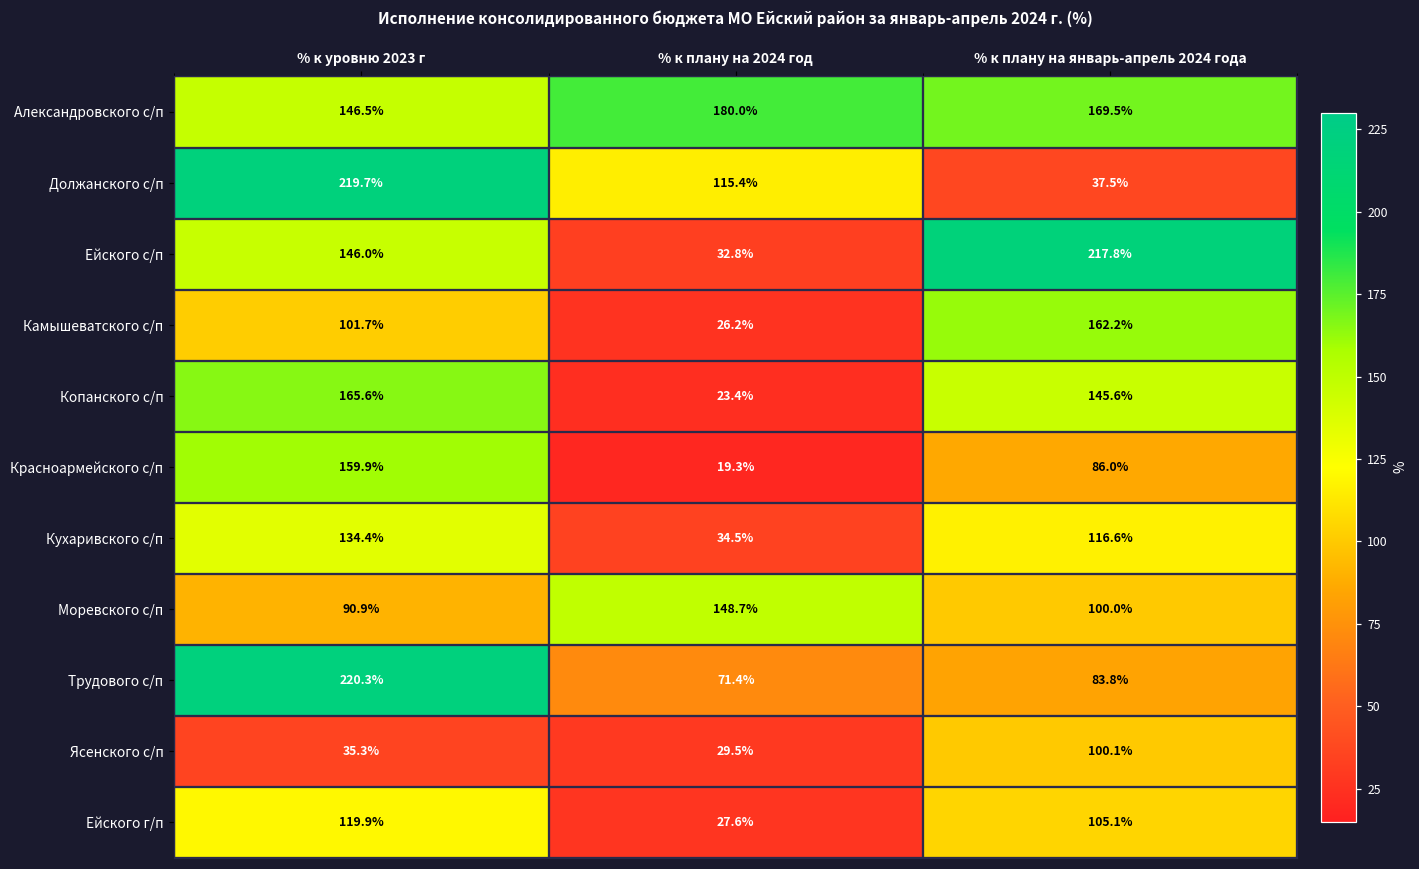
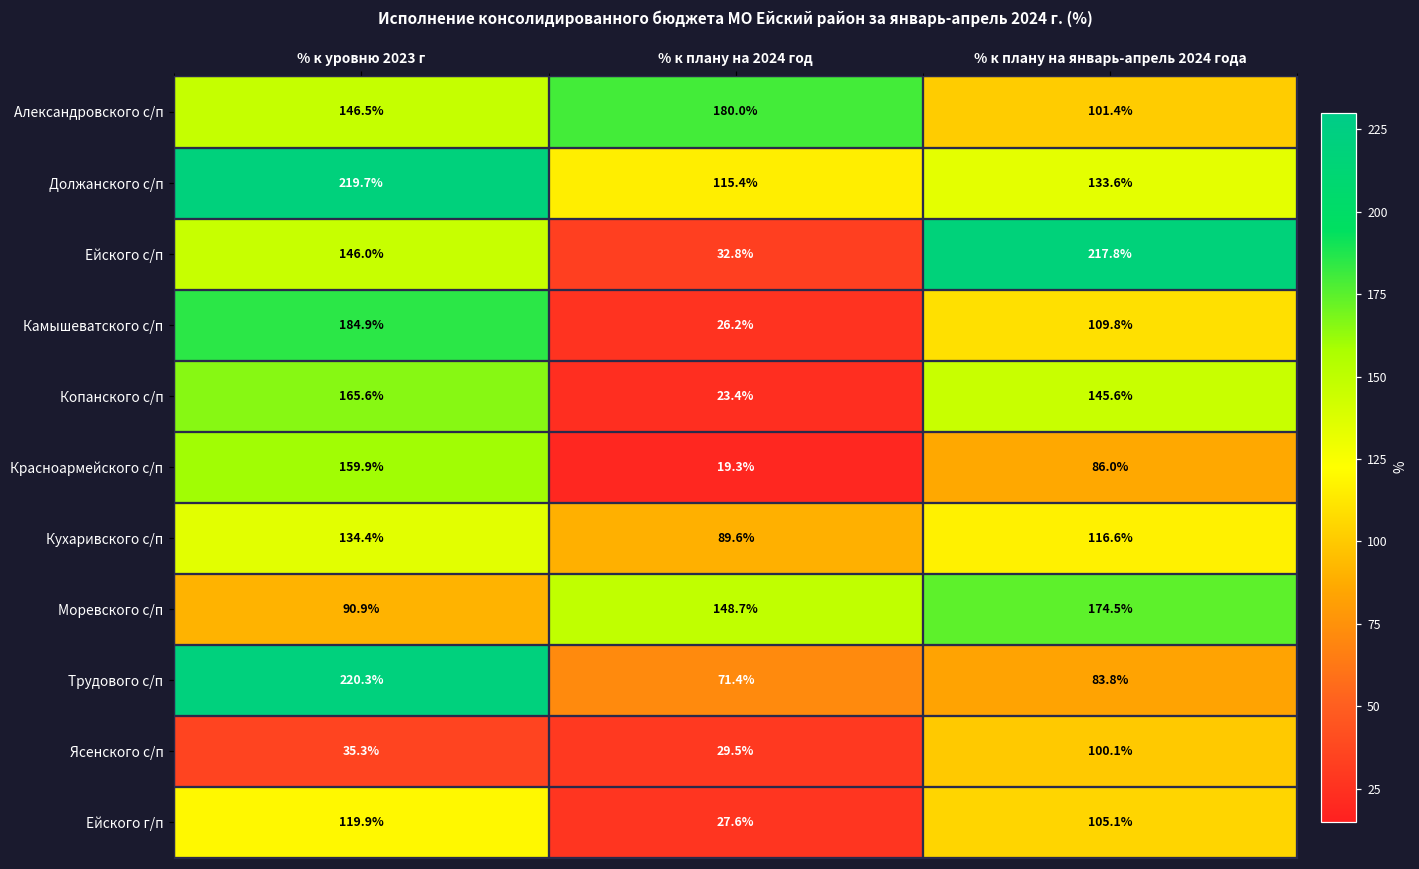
Александровского с/п, % к плану на январь-апрель 2024 года: 169.5% -> 101.4%
Должанского с/п, % к плану на январь-апрель 2024 года: 37.5% -> 133.6%
Камышеватского с/п, % к уровню 2023 г: 101.7% -> 184.9%
Камышеватского с/п, % к плану на январь-апрель 2024 года: 162.2% -> 109.8%
Кухаривского с/п, % к плану на 2024 год: 34.5% -> 89.6%
Моревского с/п, % к плану на январь-апрель 2024 года: 100.0% -> 174.5%
